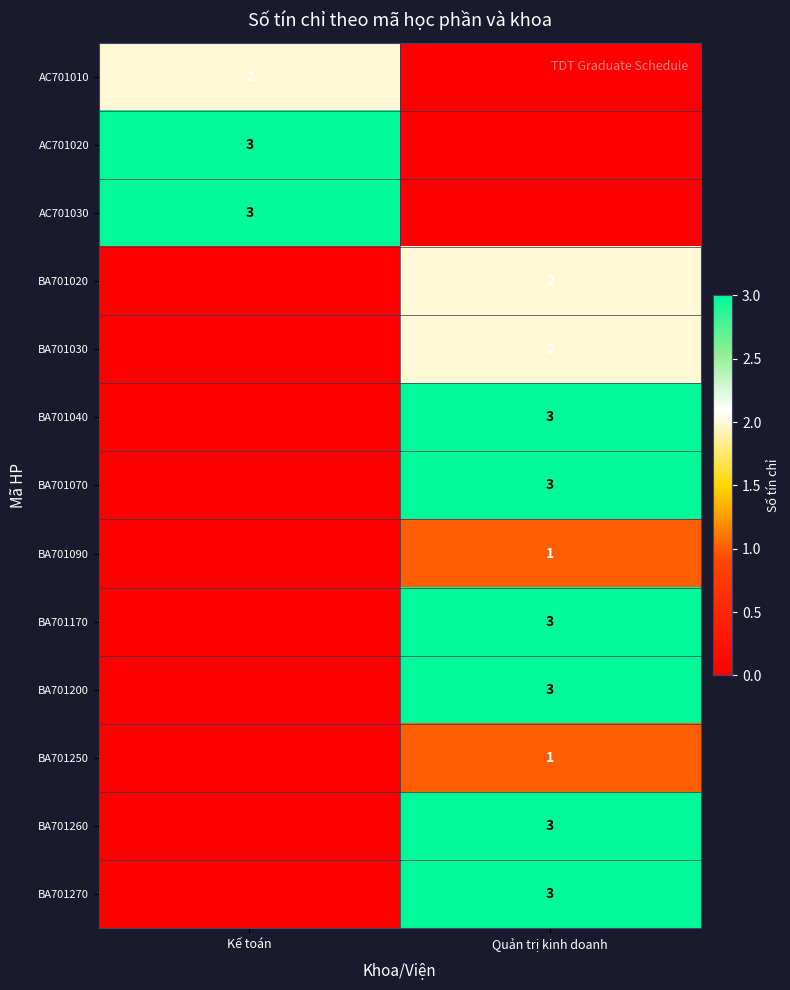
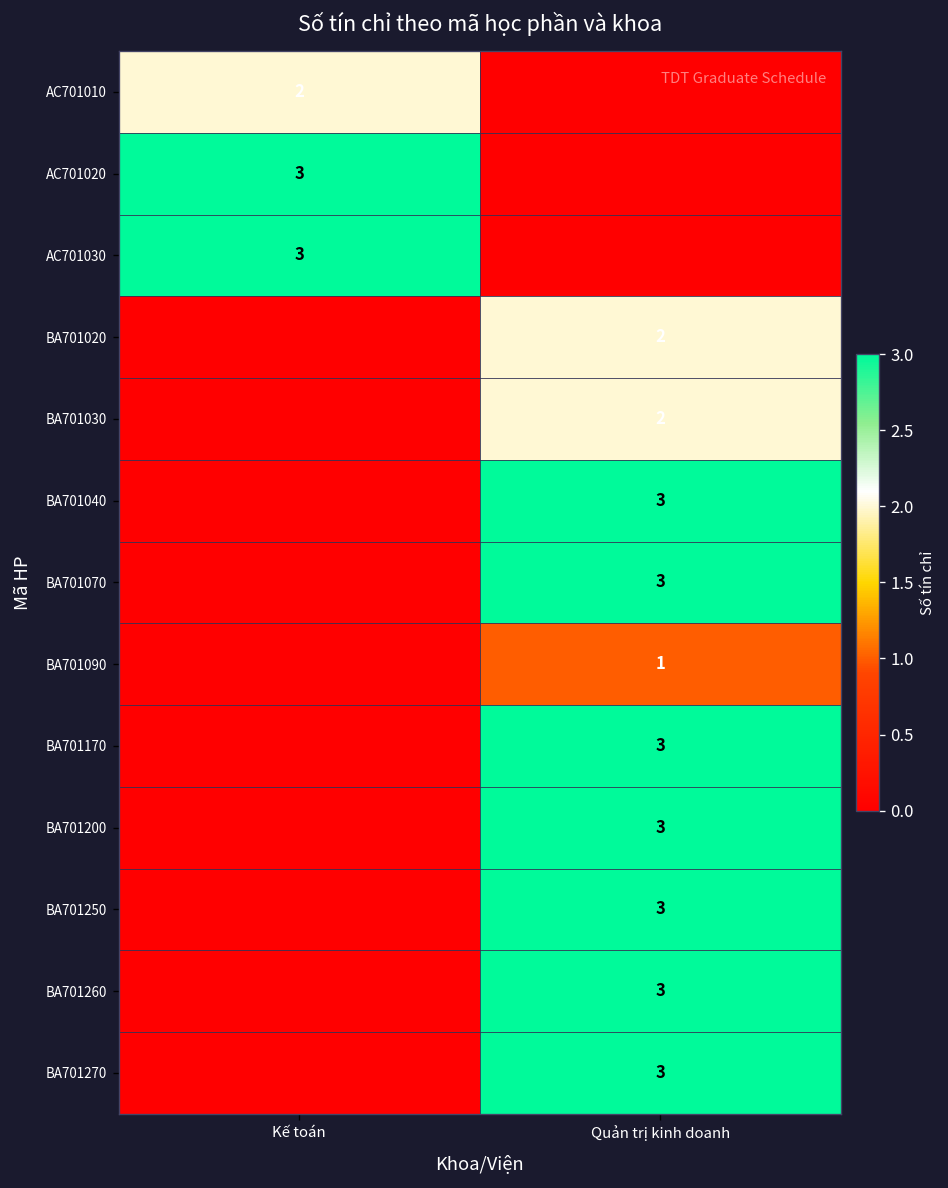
BA701250, Quản trị kinh doanh: 1 -> 3
